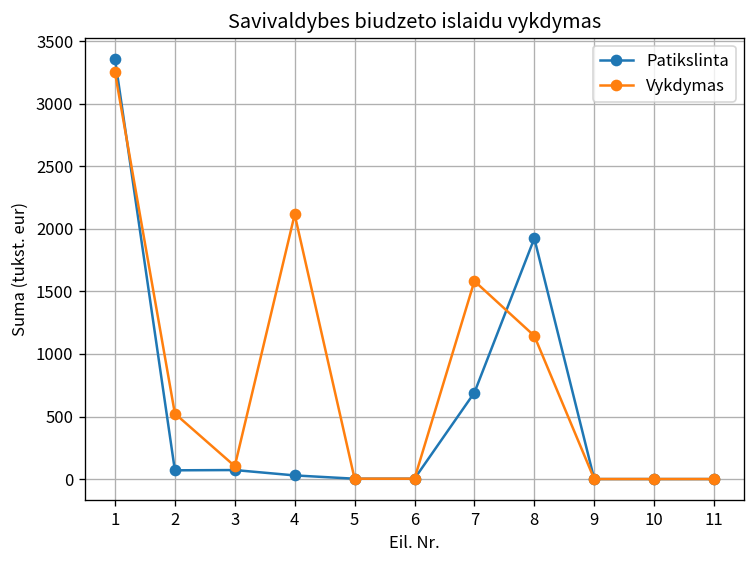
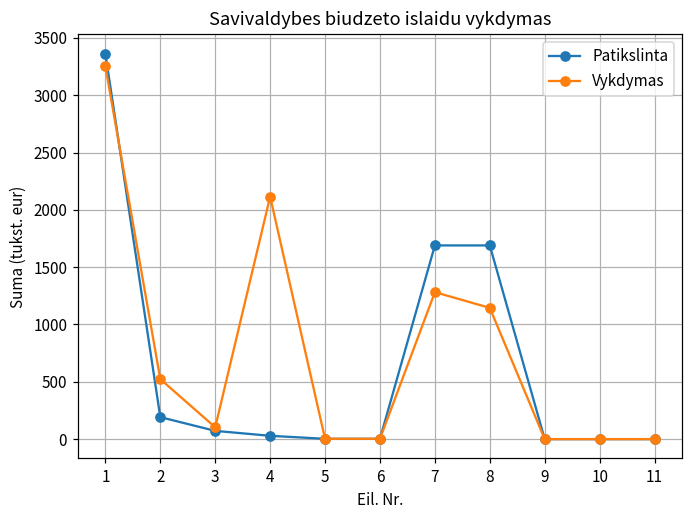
Patikslinta, 2: 70 -> 190
Patikslinta, 7: 690 -> 1690
Vykdymas, 7: 1580 -> 1280
Patikslinta, 8: 1920 -> 1690
